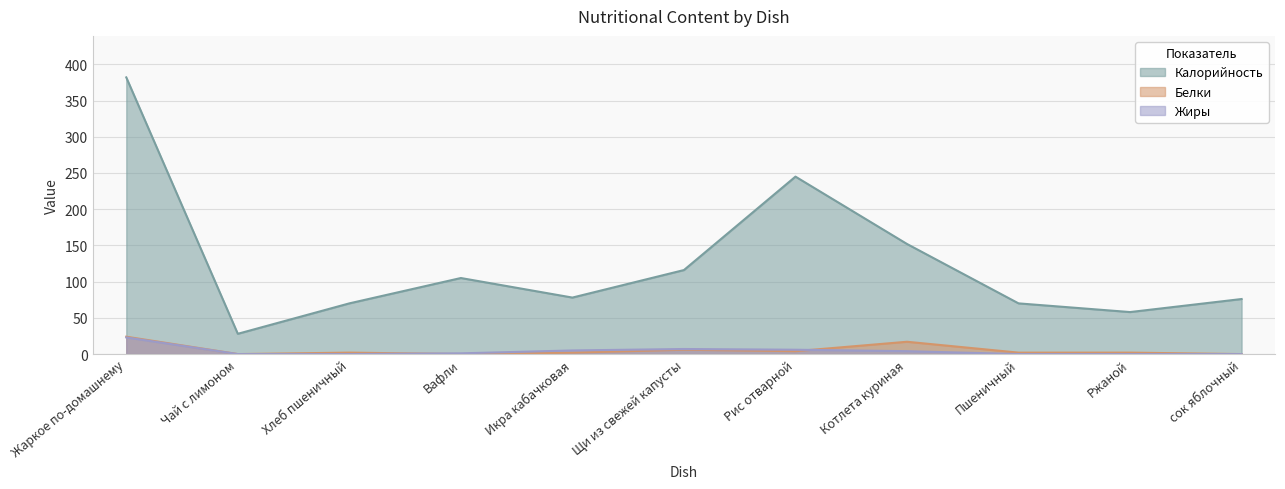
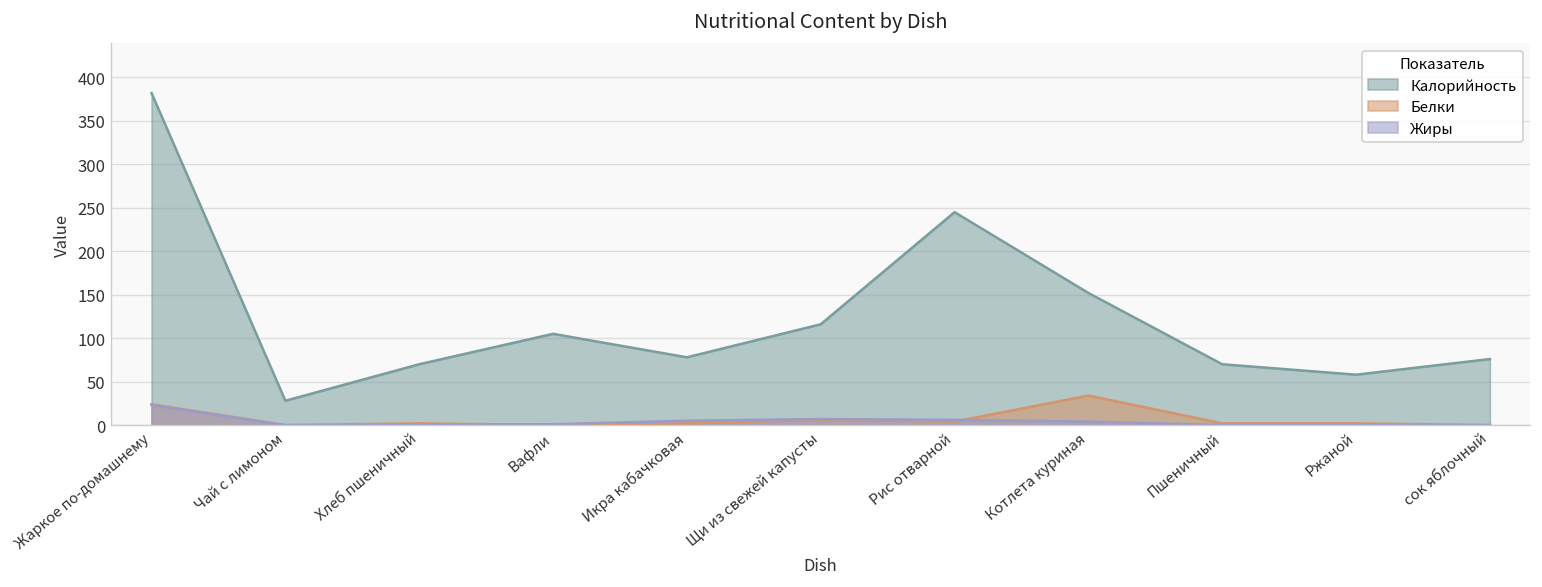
Белки, Котлета куриная: 20 -> 30
